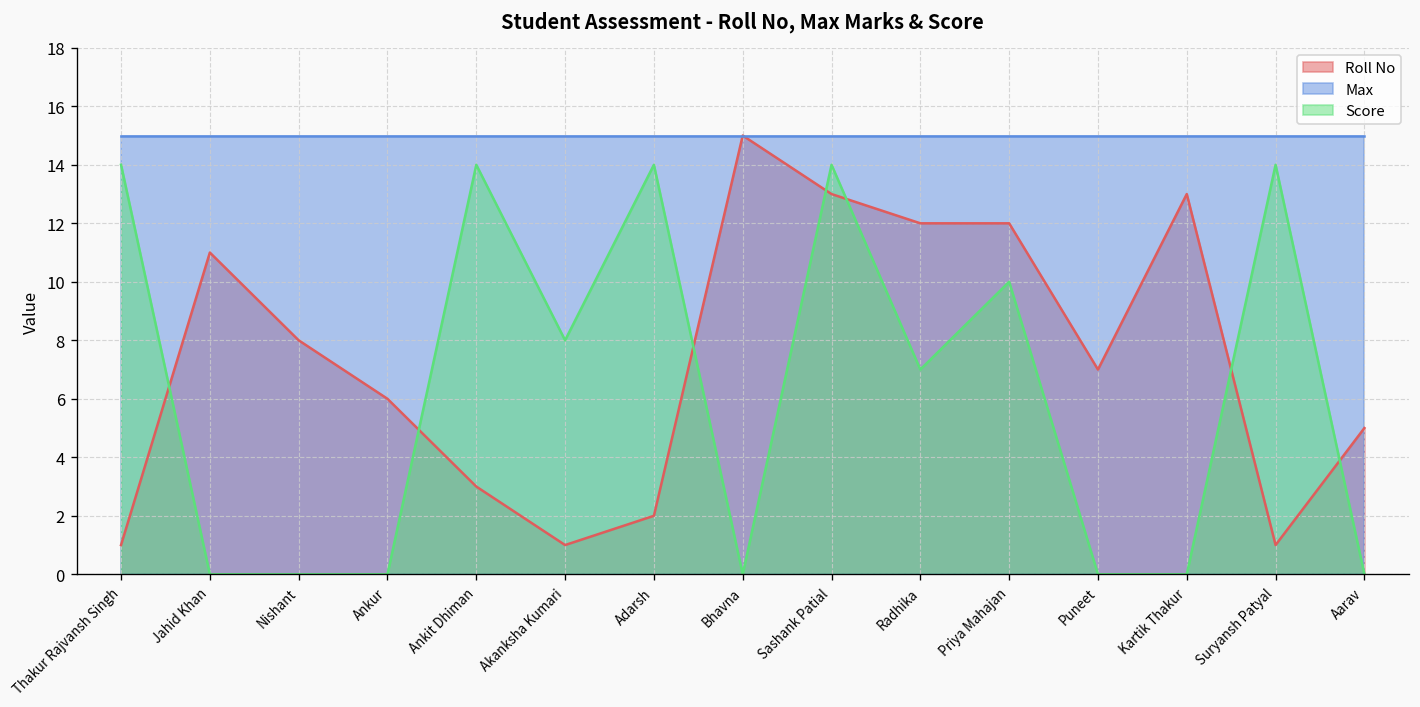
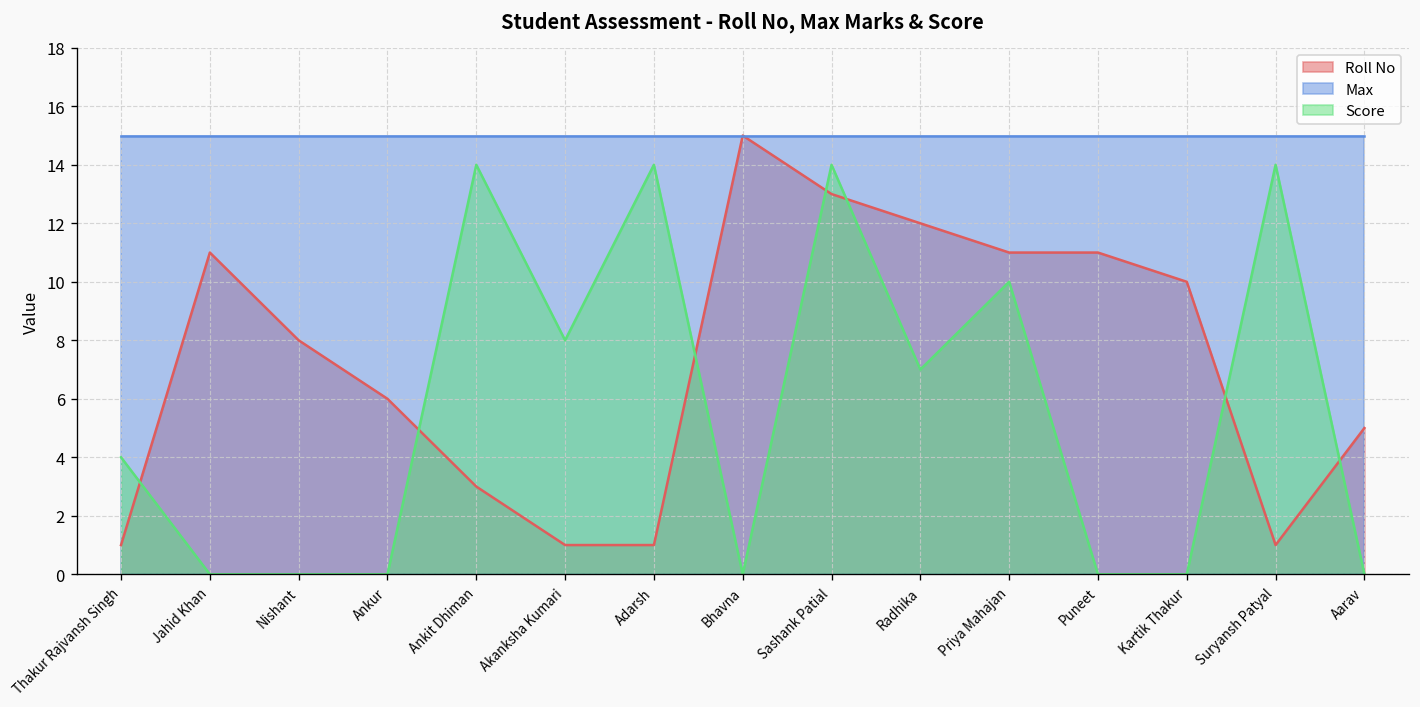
Score, Thakur Rajvansh Singh: 14 -> 4
Roll No, Adarsh: 2 -> 1
Roll No, Priya Mahajan: 12 -> 11
Roll No, Puneet: 7 -> 11
Roll No, Kartik Thakur: 13 -> 10
